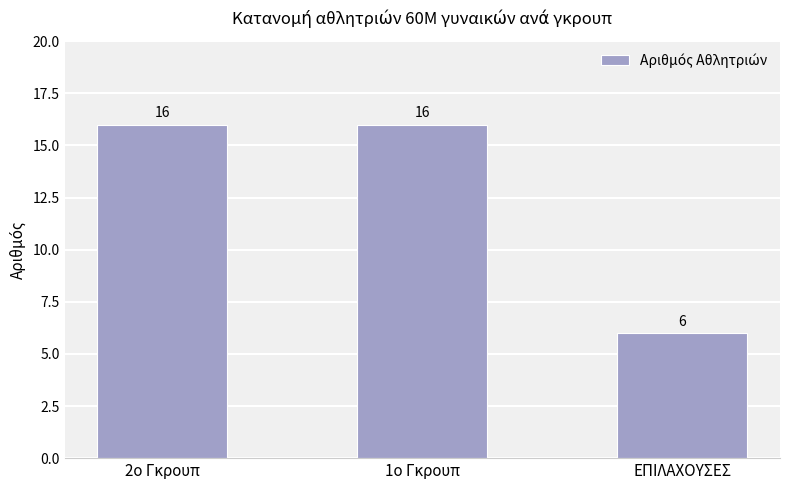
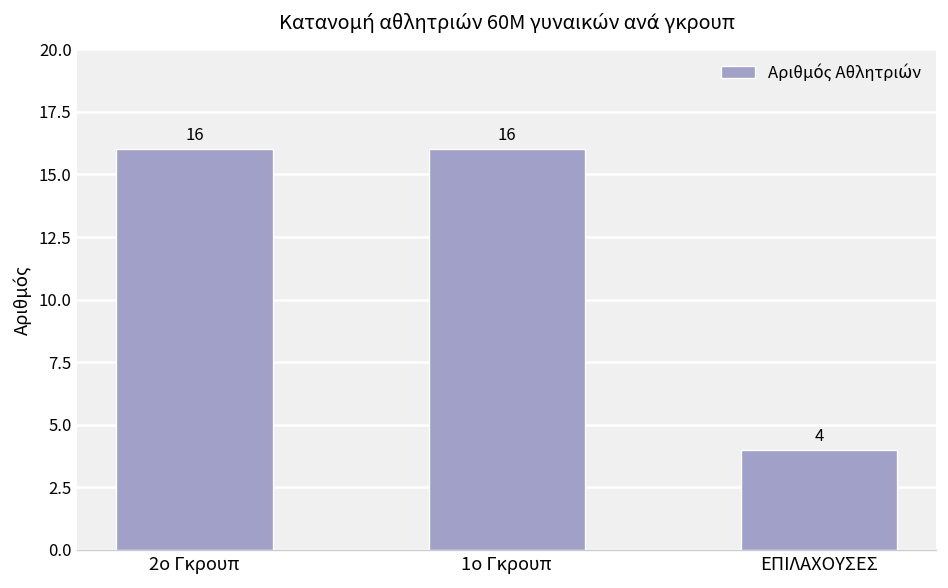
ΕΠΙΛΑΧΟΥΣΕΣ: 6 -> 4
